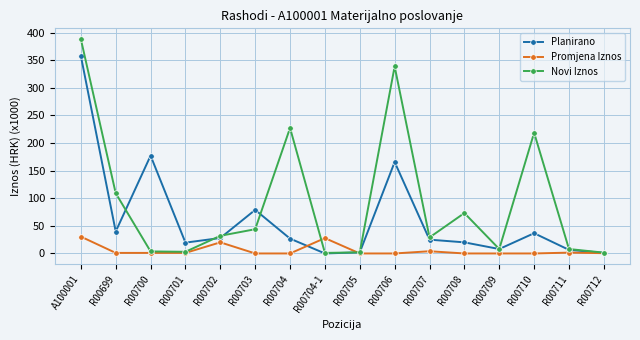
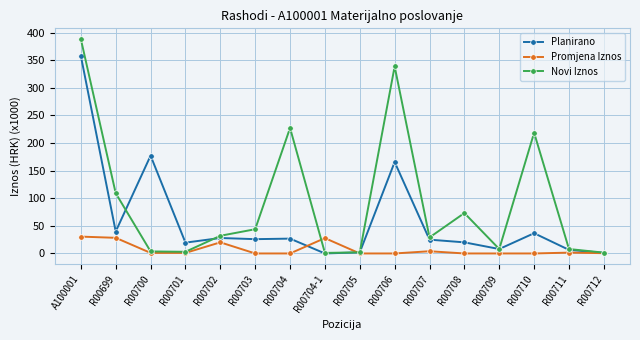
Promjena Iznos, R00699: 0 -> 30
Planirano, R00703: 80 -> 30
